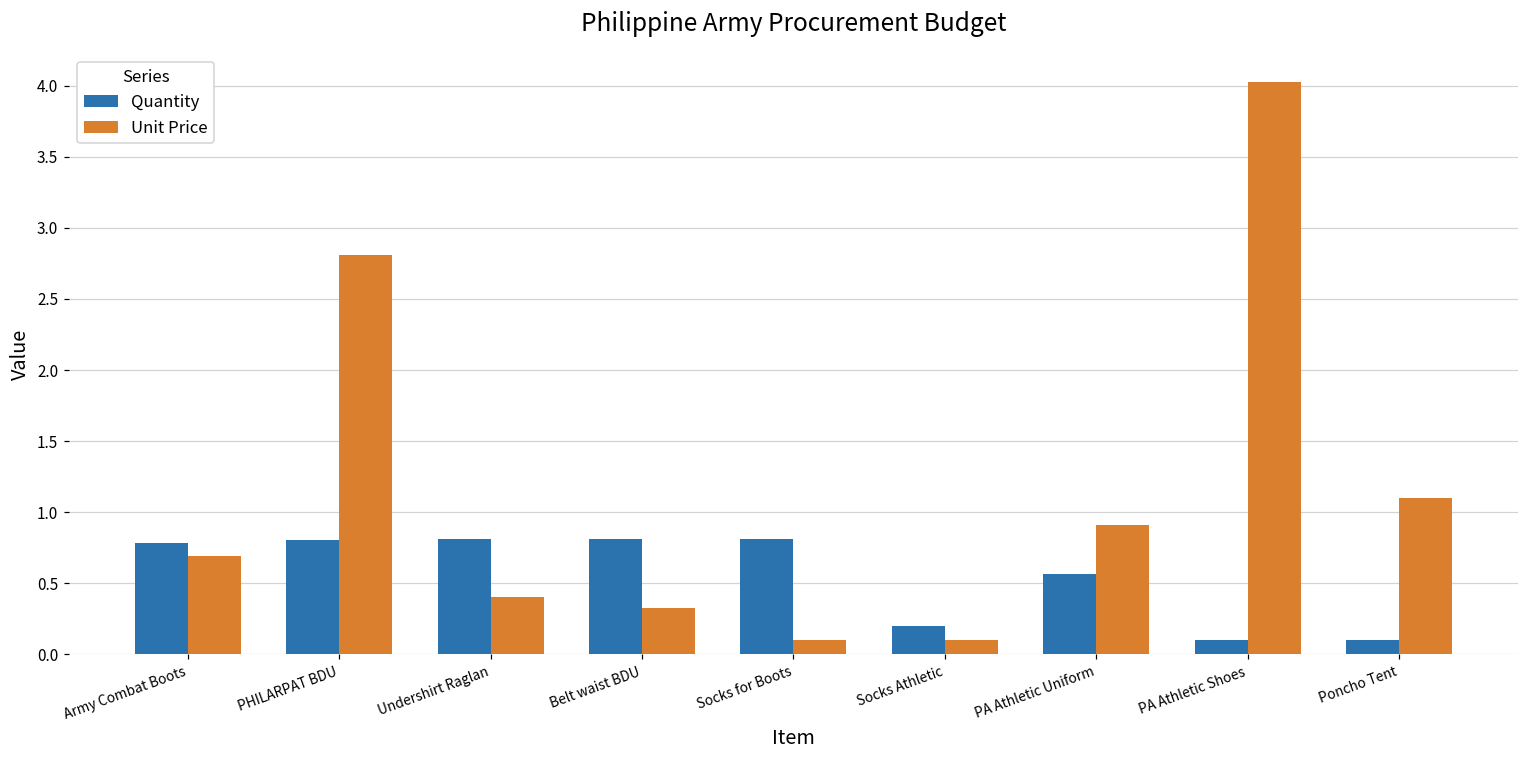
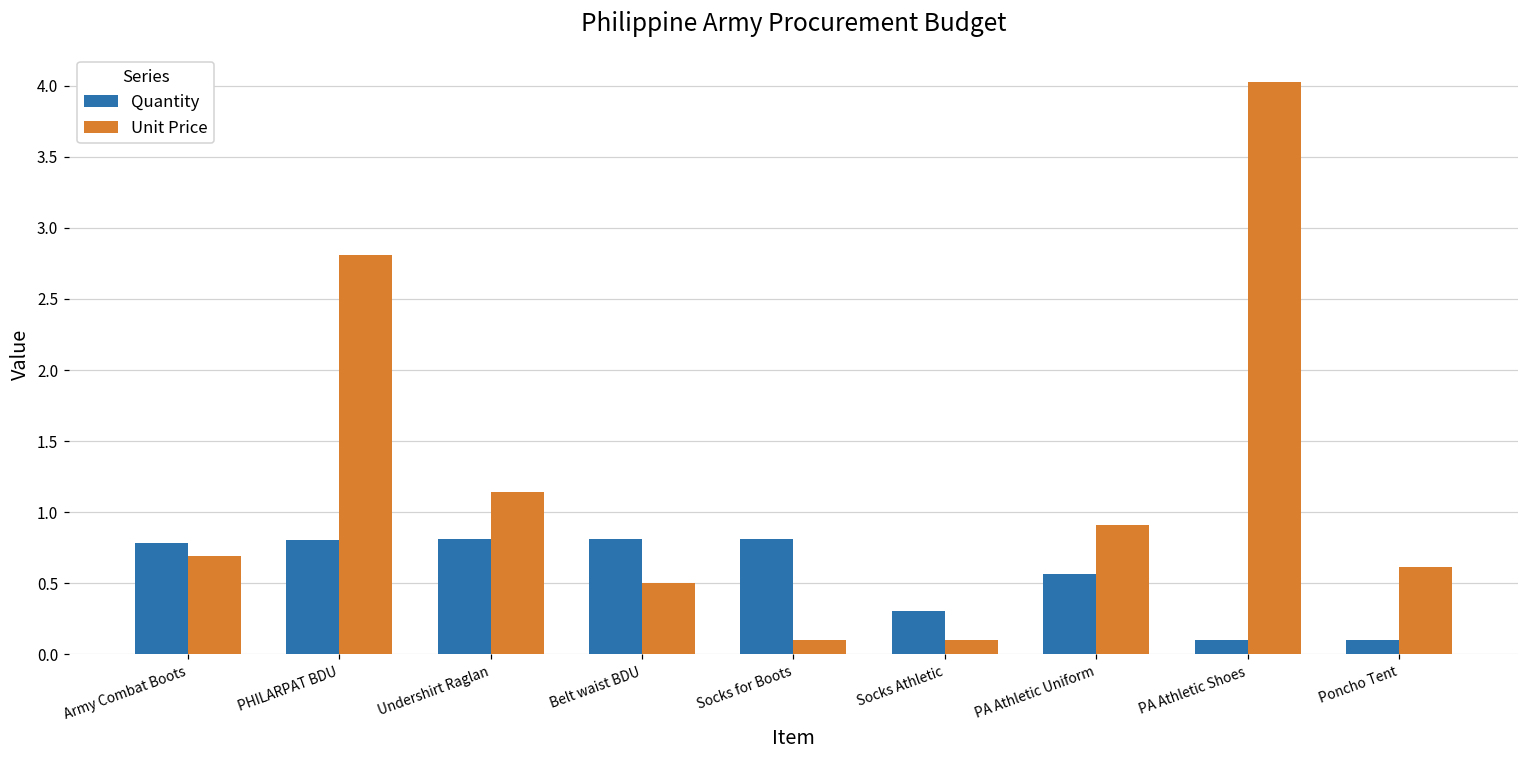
Unit Price, Undershirt Raglan: 0.40 -> 1.14
Unit Price, Belt waist BDU: 0.33 -> 0.50
Quantity, Socks Athletic: 0.20 -> 0.30
Unit Price, Poncho Tent: 1.10 -> 0.62
